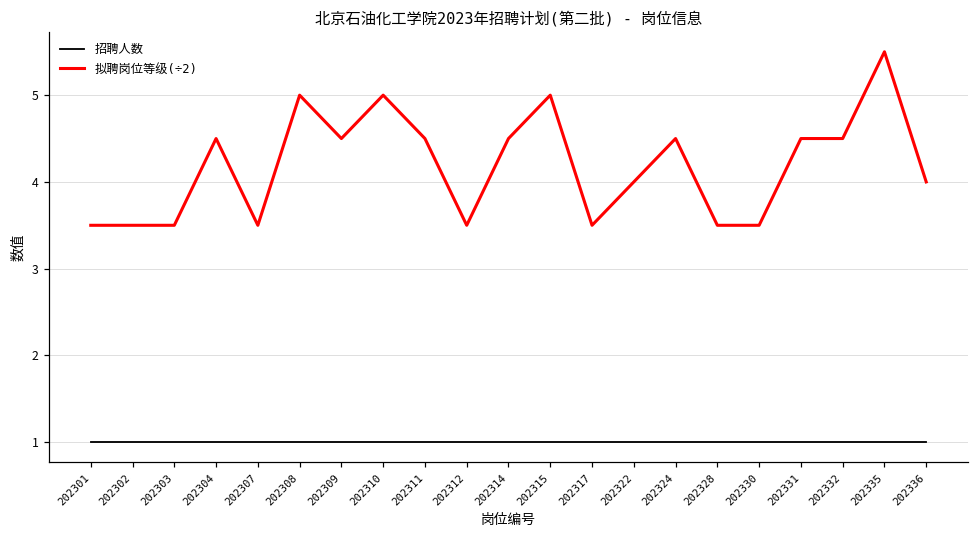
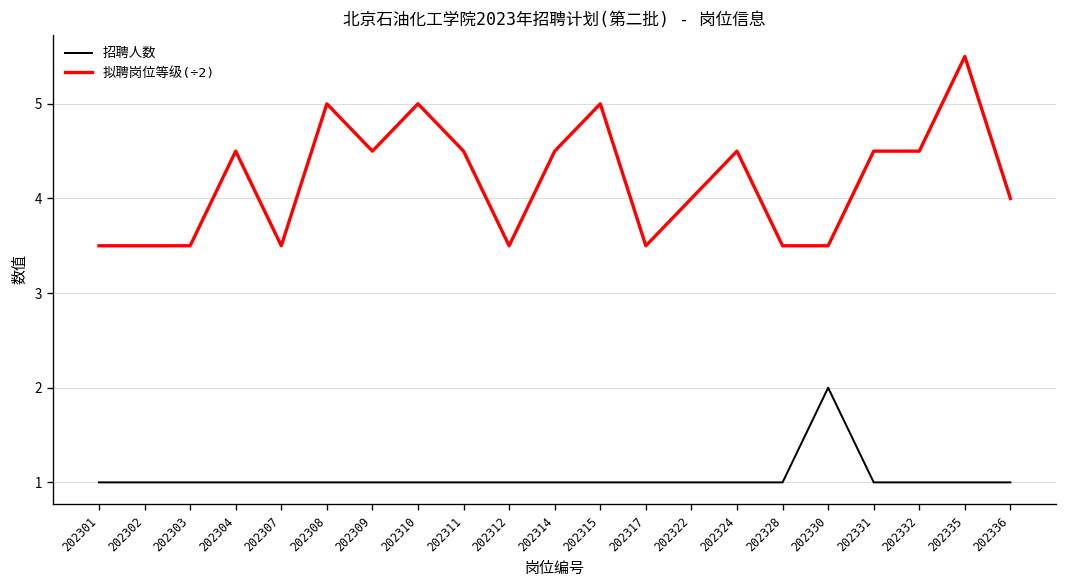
招聘人数, 202330: 1 -> 2
